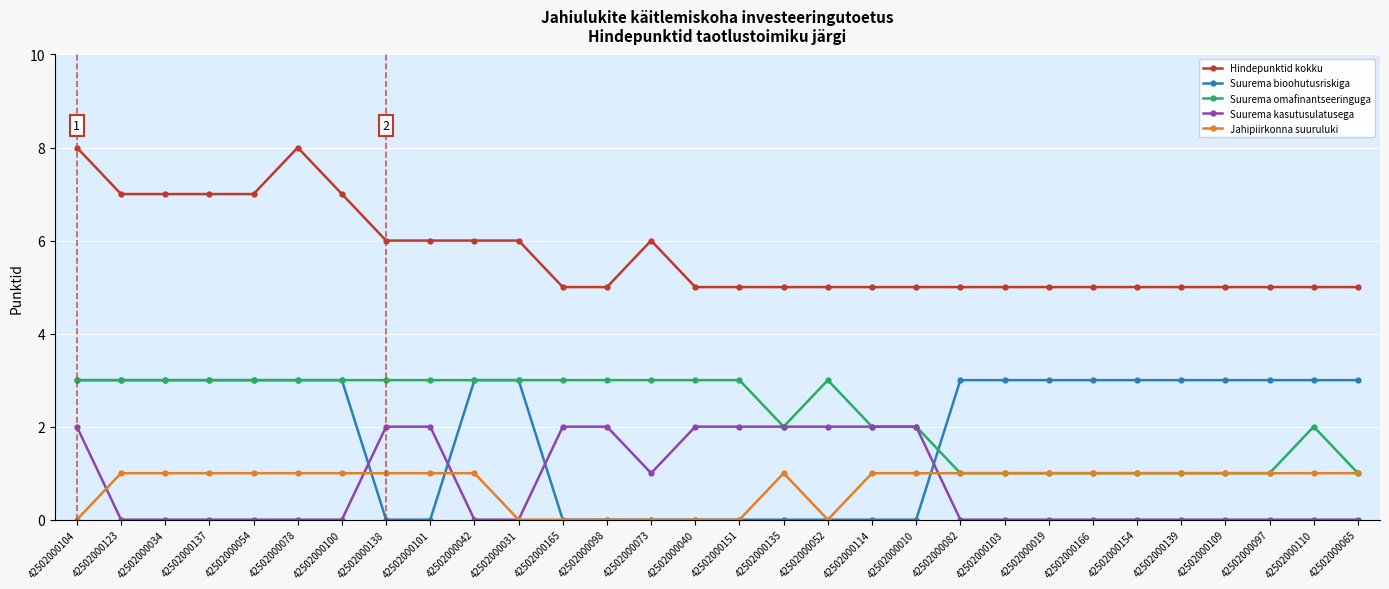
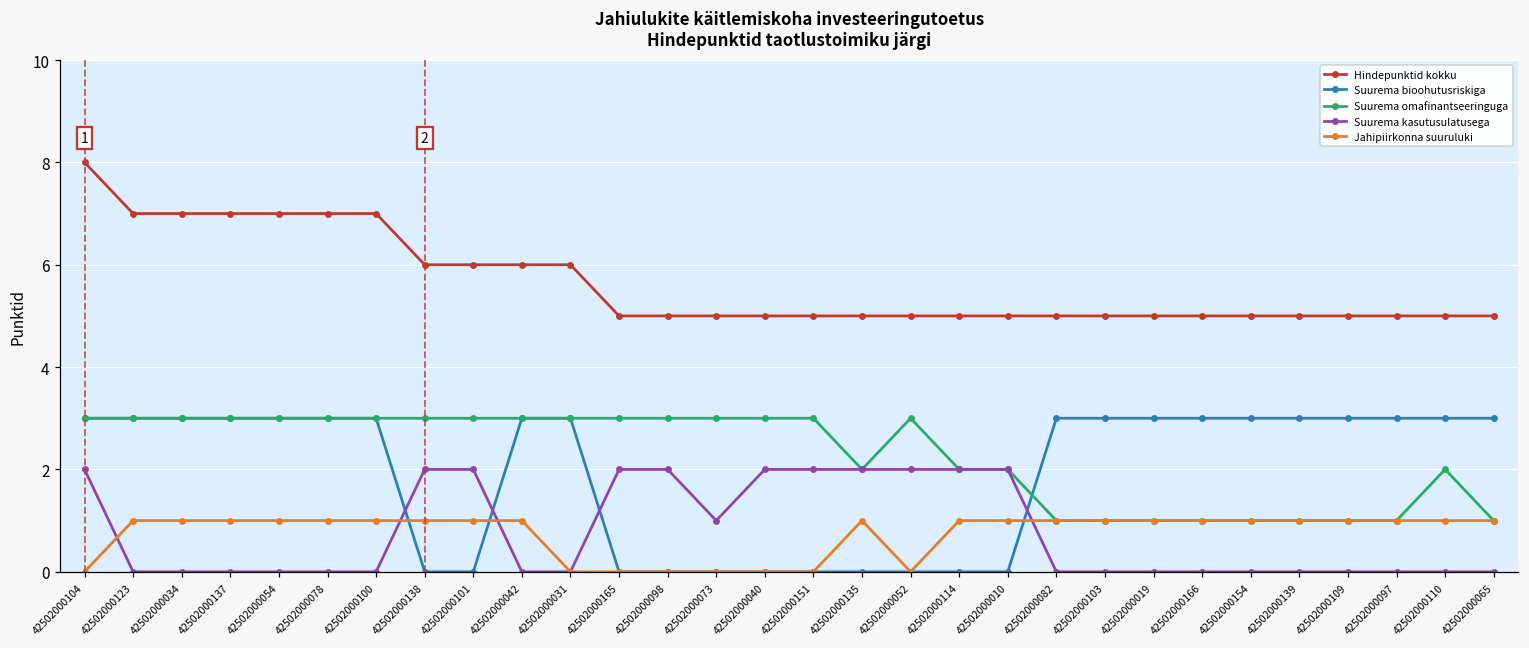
Hindepunktid kokku, 42502000078: 8 -> 7
Hindepunktid kokku, 42502000073: 6 -> 5
